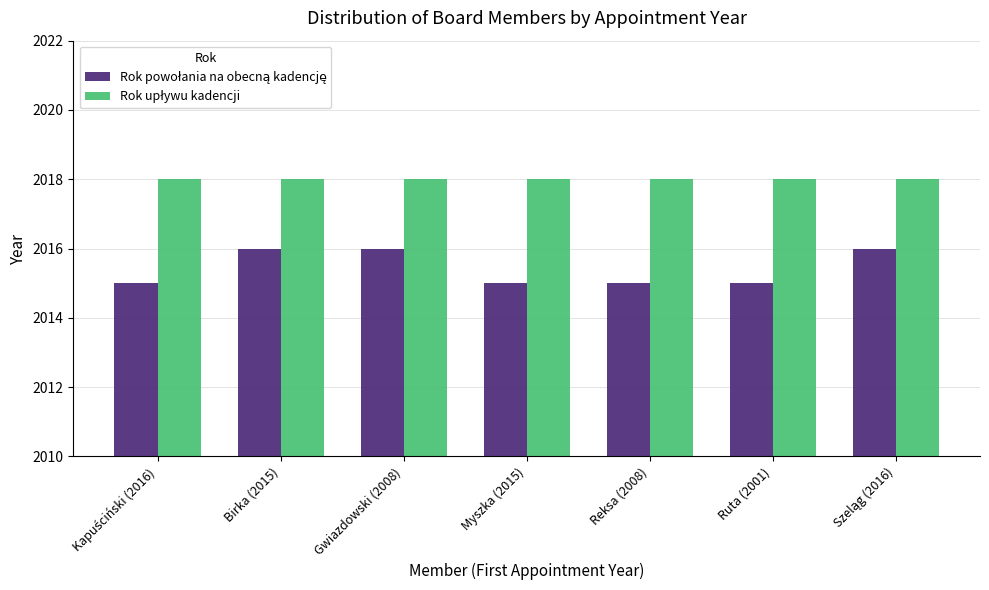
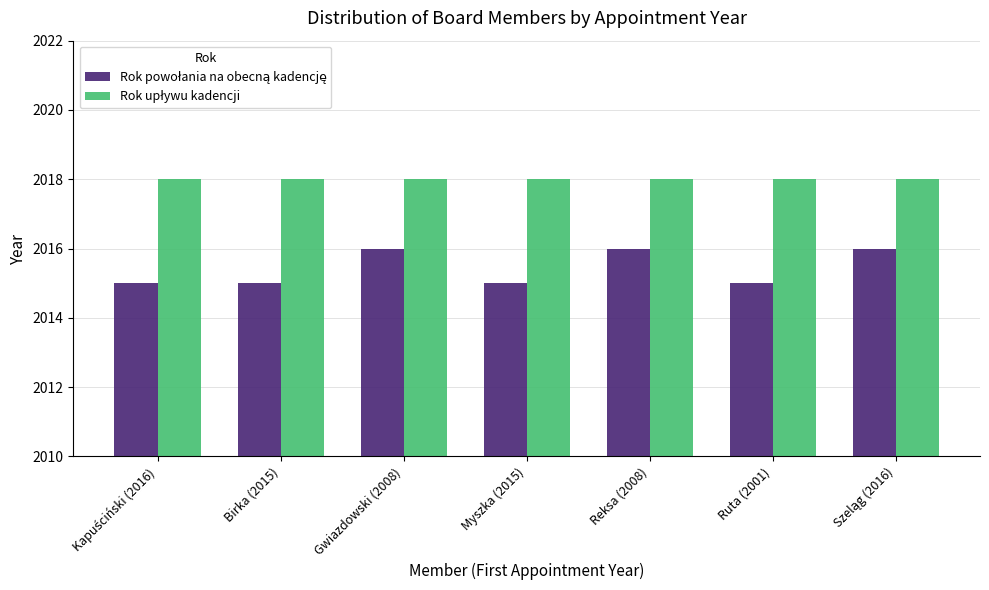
Rok powołania na obecną kadencję, Birka (2015): 2016 -> 2015
Rok powołania na obecną kadencję, Reksa (2008): 2015 -> 2016
